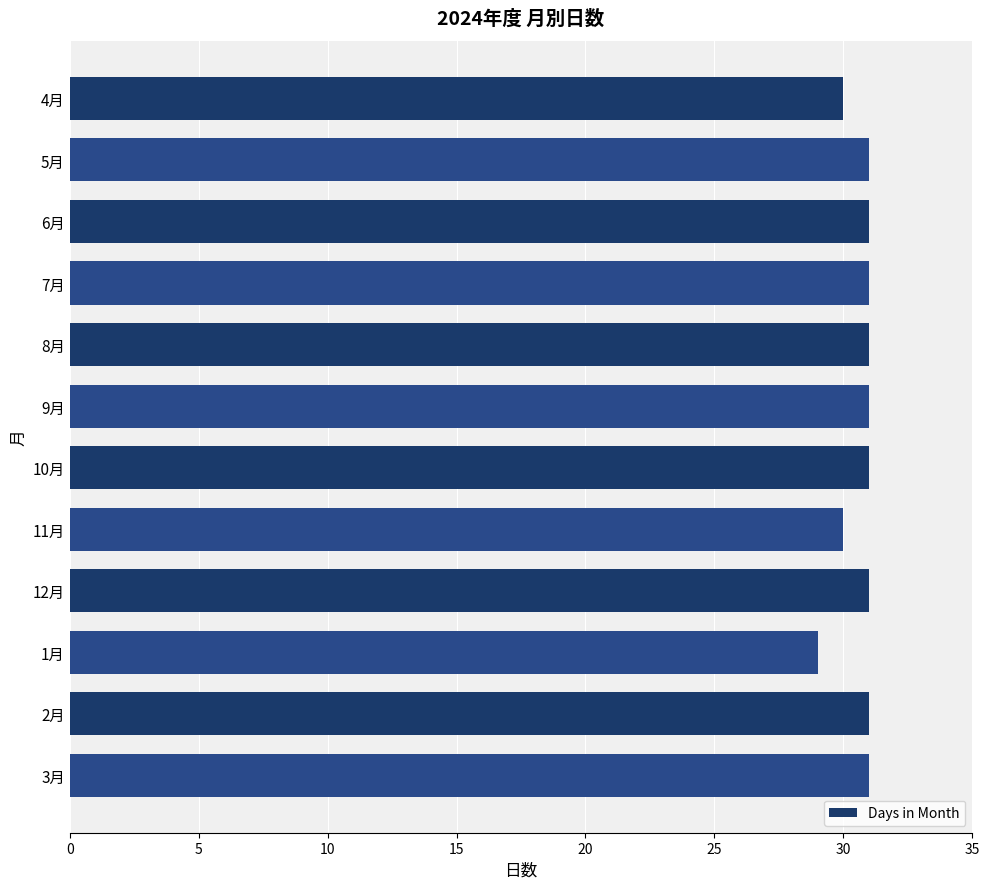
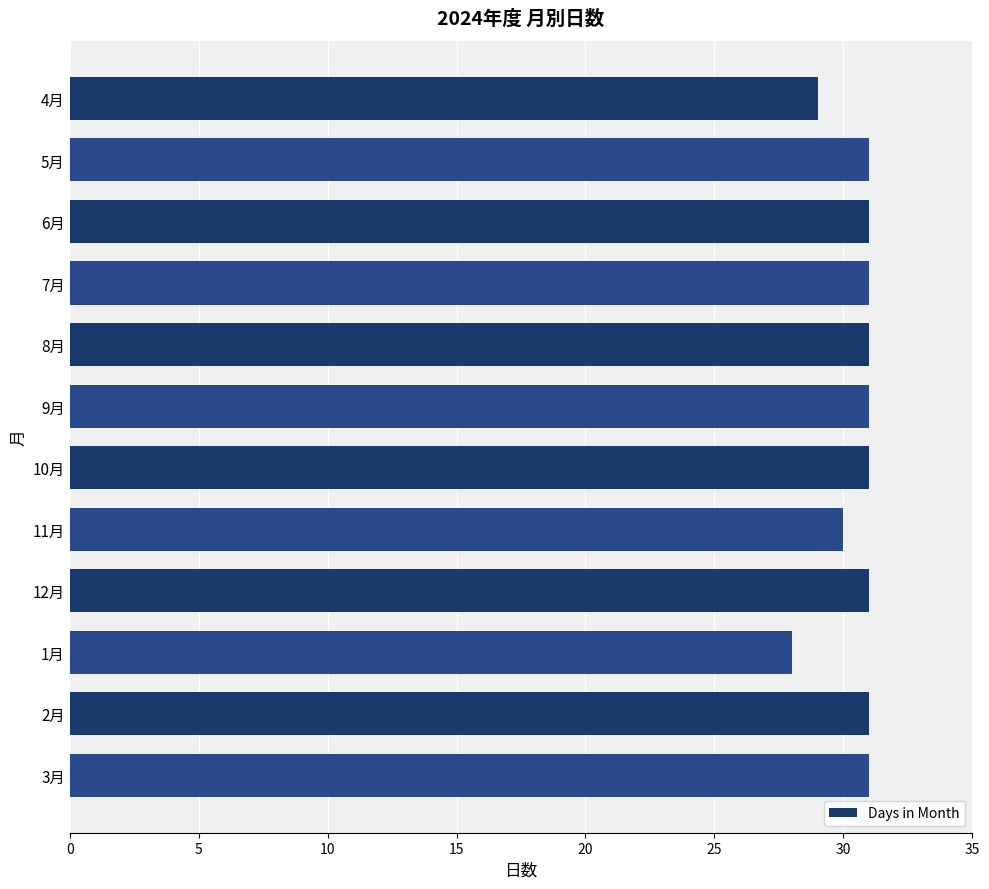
4月: 30 -> 29
1月: 29 -> 28
